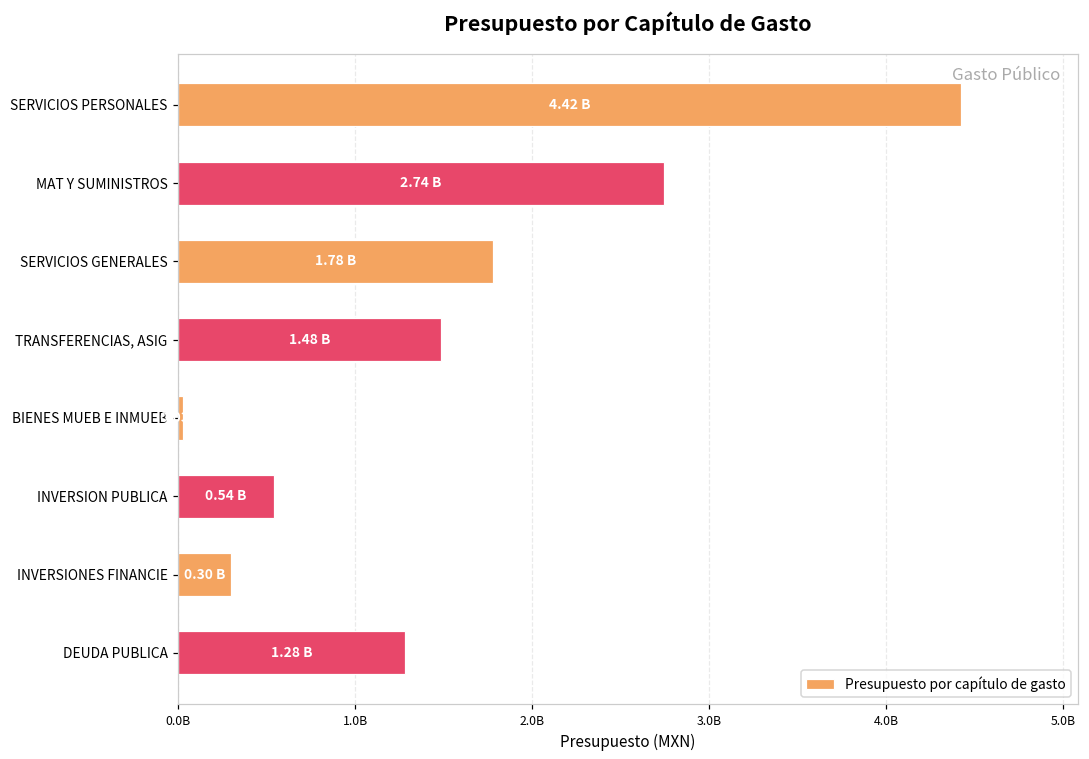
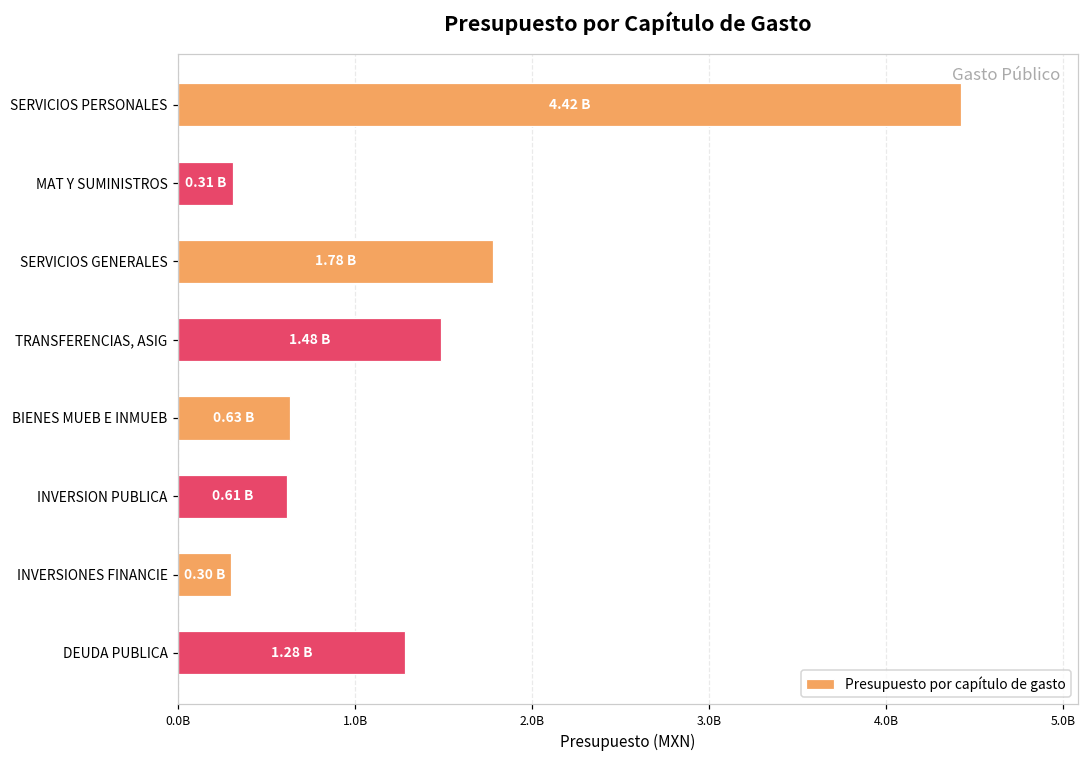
MAT Y SUMINISTROS: 2.74 -> 0.31
BIENES MUEB E INMUEB: 30000000 -> 630000000
INVERSION PUBLICA: 0.54 -> 0.61
